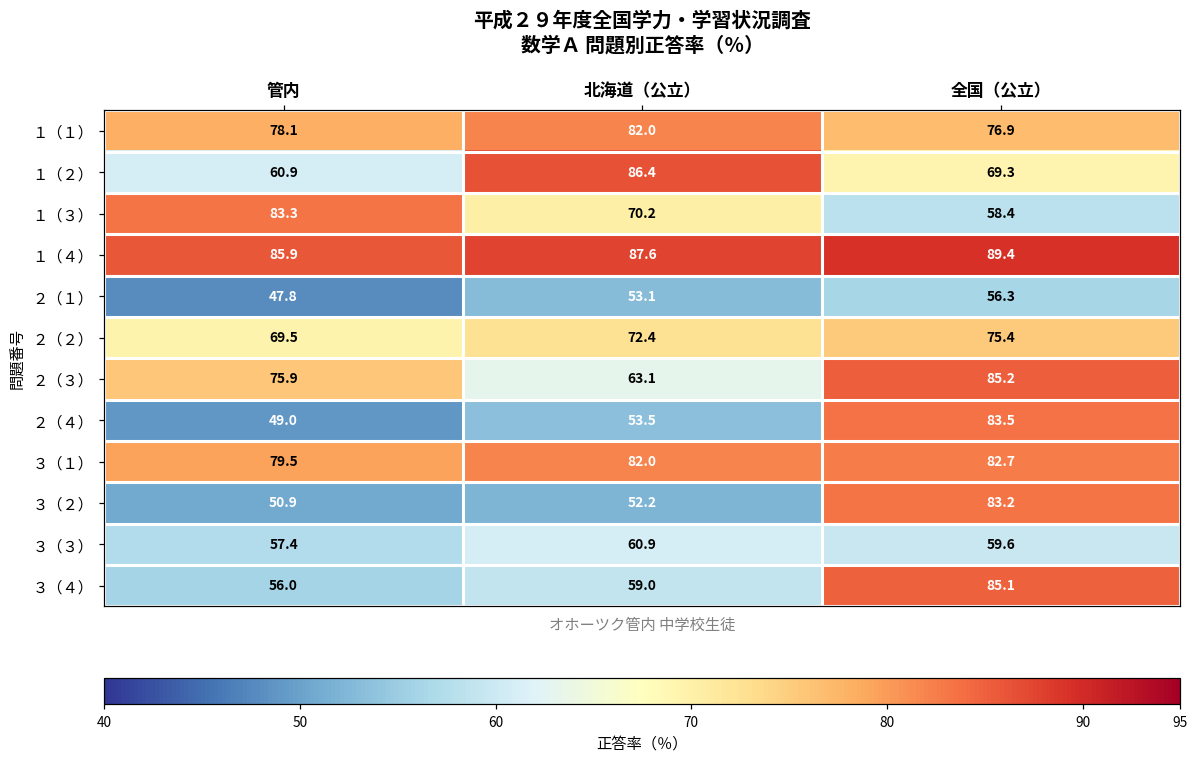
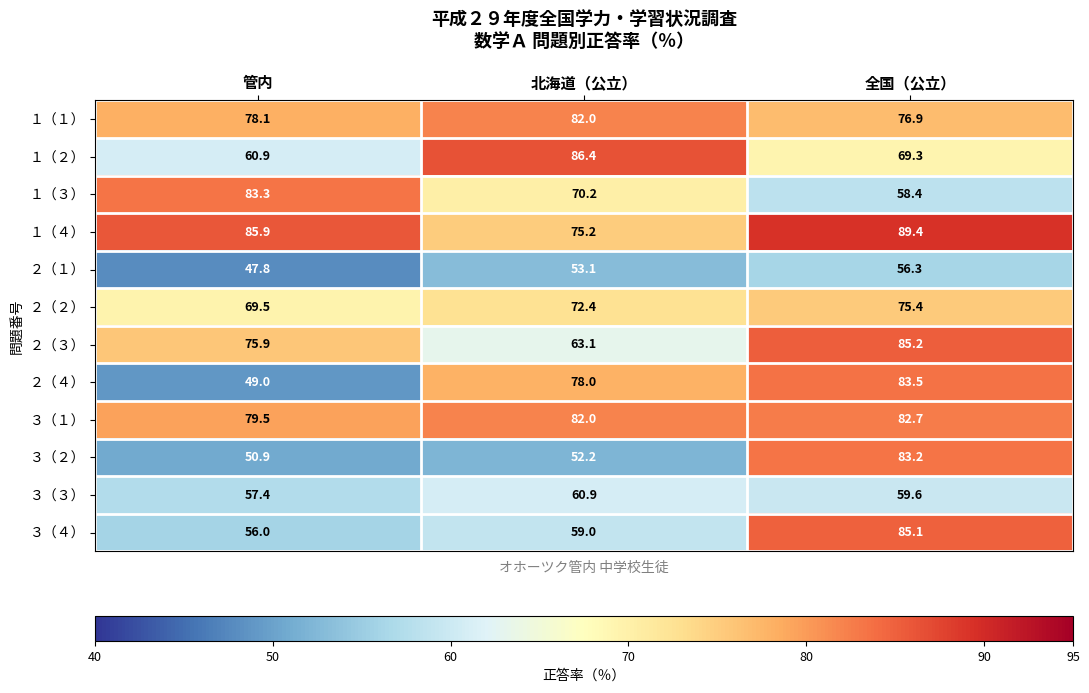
１（４）, 北海道（公立）: 87.6 -> 75.2
２（４）, 北海道（公立）: 53.5 -> 78.0
